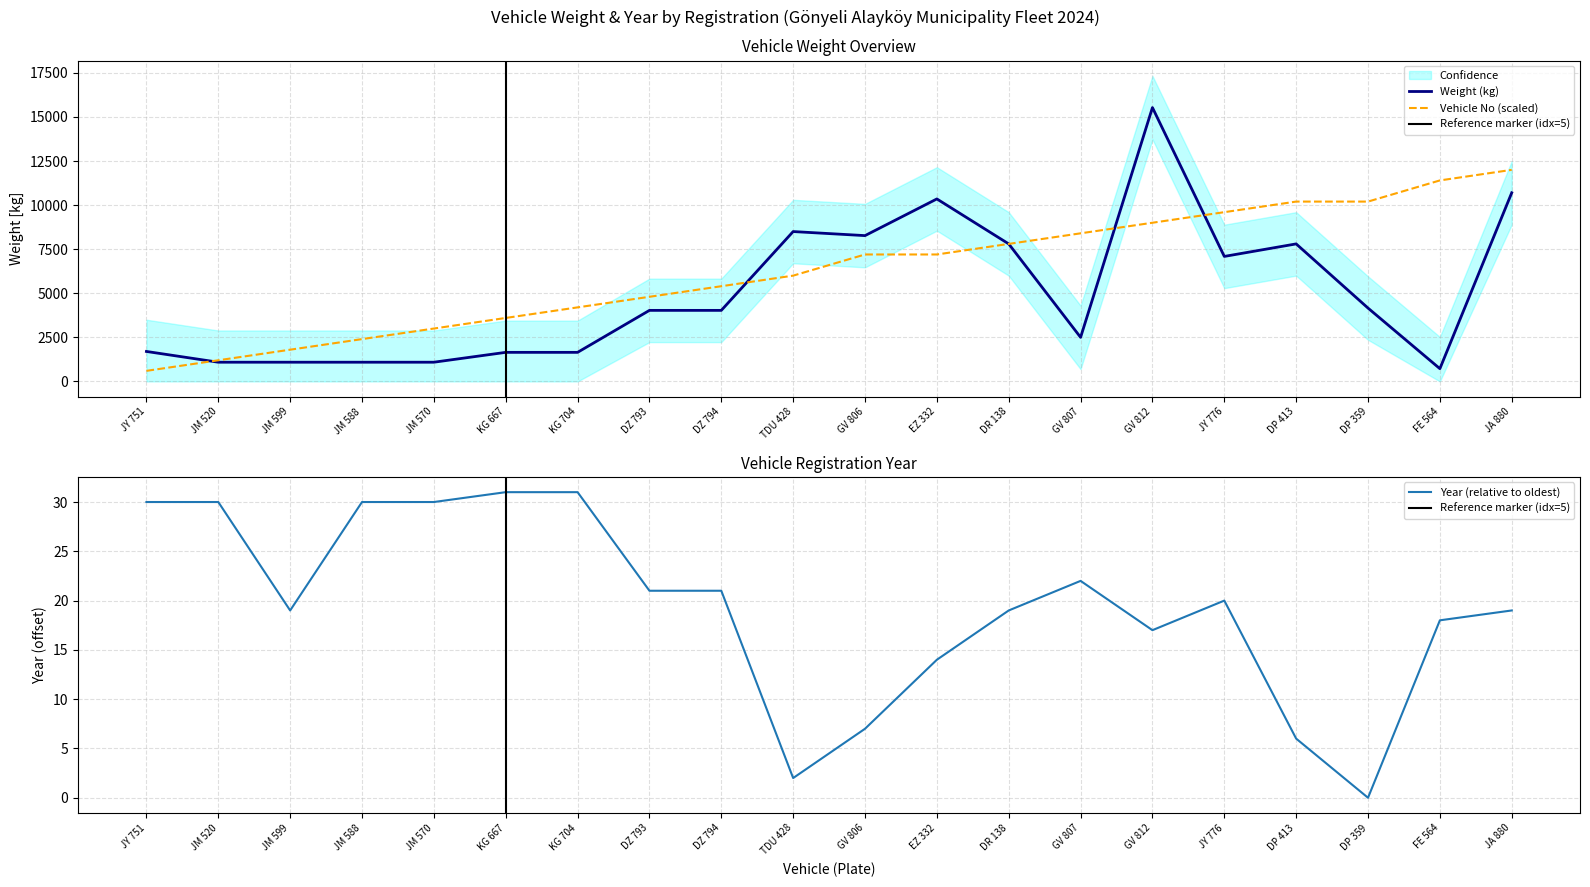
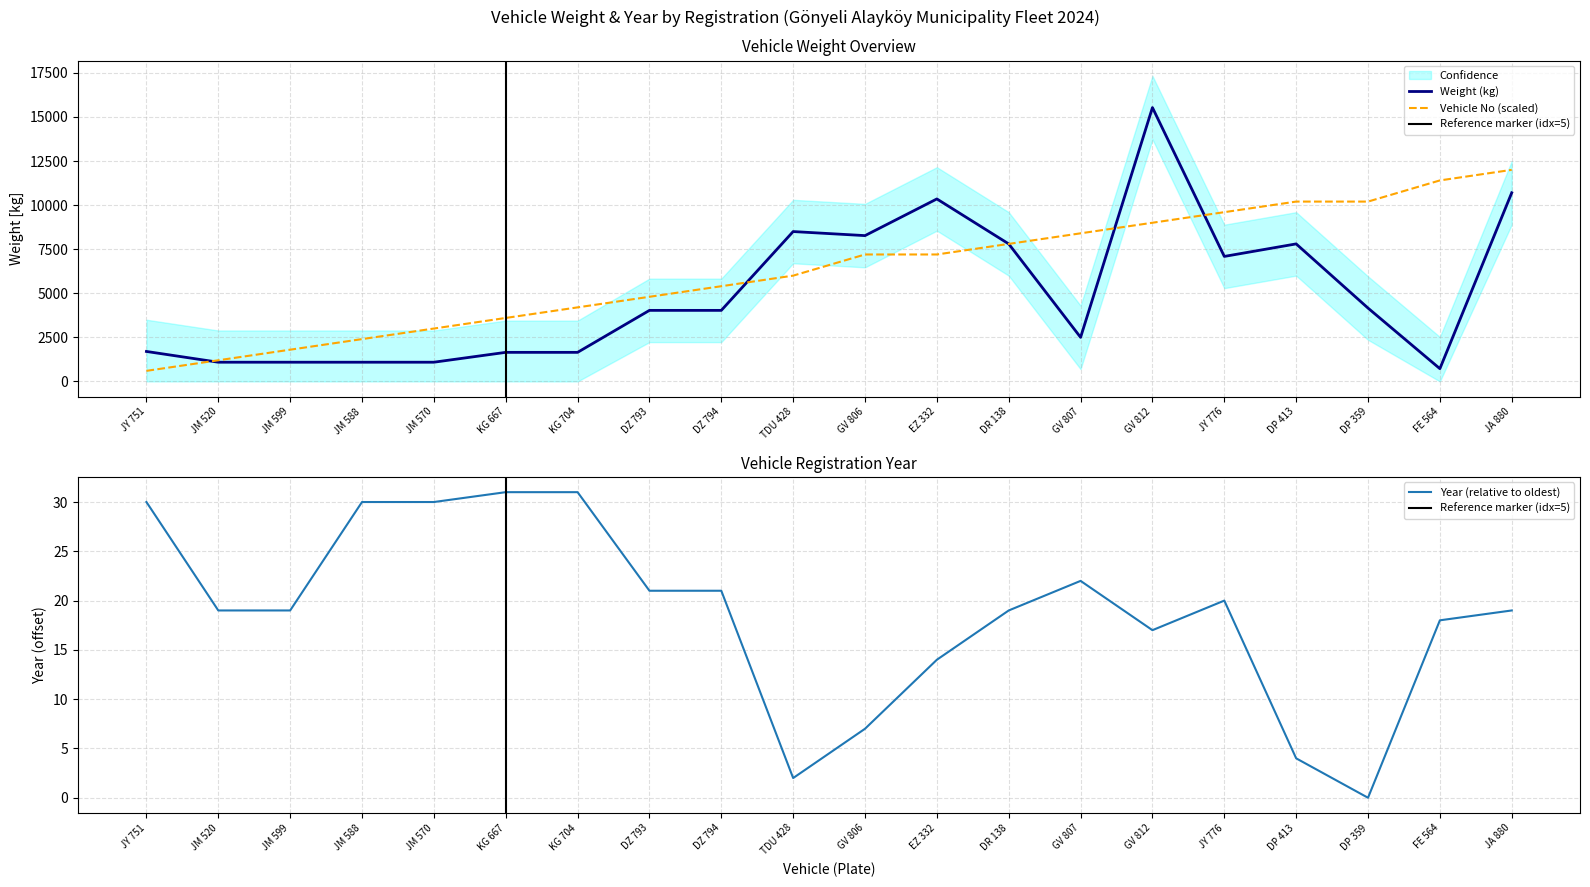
Vehicle Registration Year, JM 520: 30 -> 19
Vehicle Registration Year, DP 413: 6 -> 4
